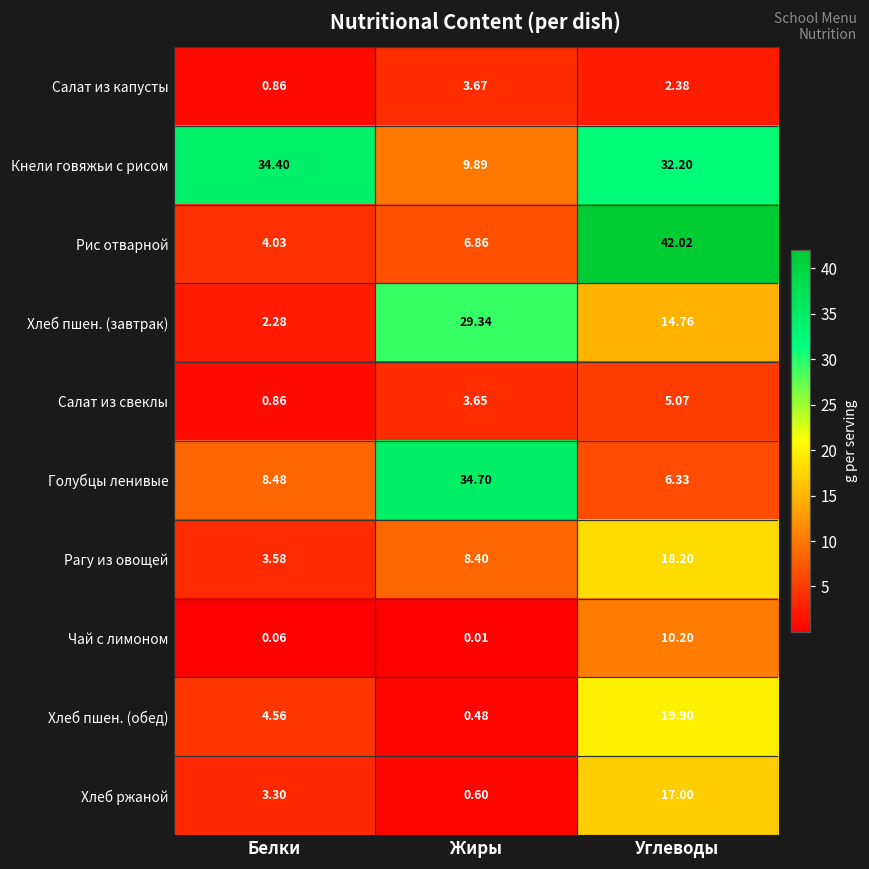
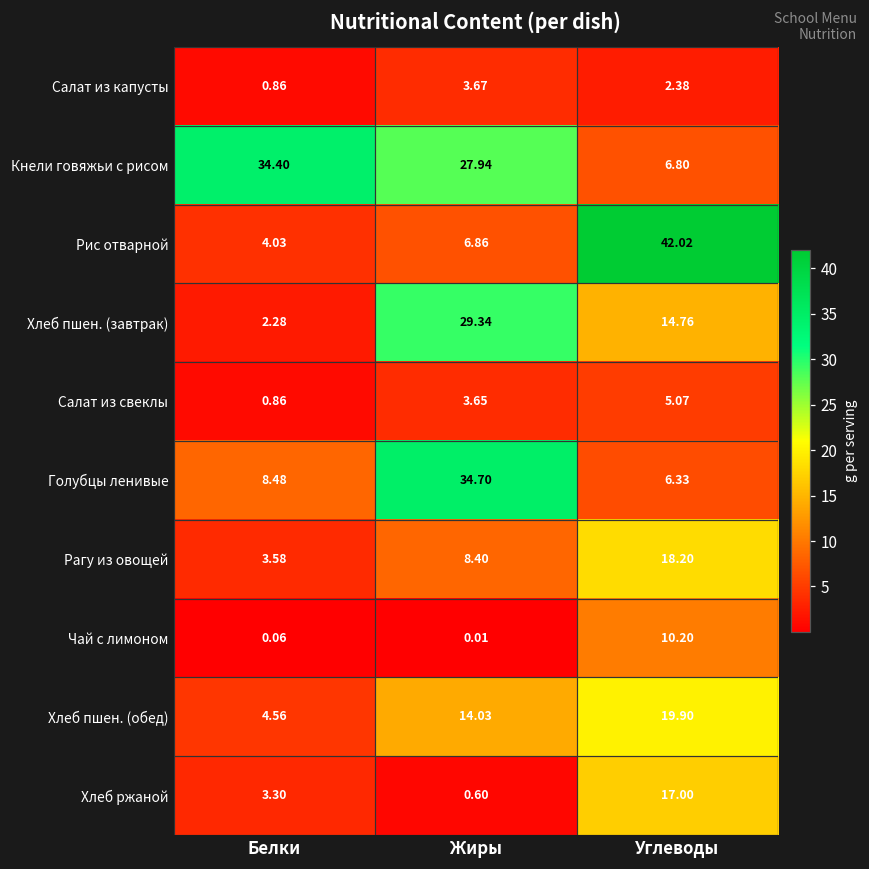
Кнели говяжьи с рисом, Жиры: 9.89 -> 27.94
Кнели говяжьи с рисом, Углеводы: 32.20 -> 6.80
Хлеб пшен. (обед), Жиры: 0.48 -> 14.03
